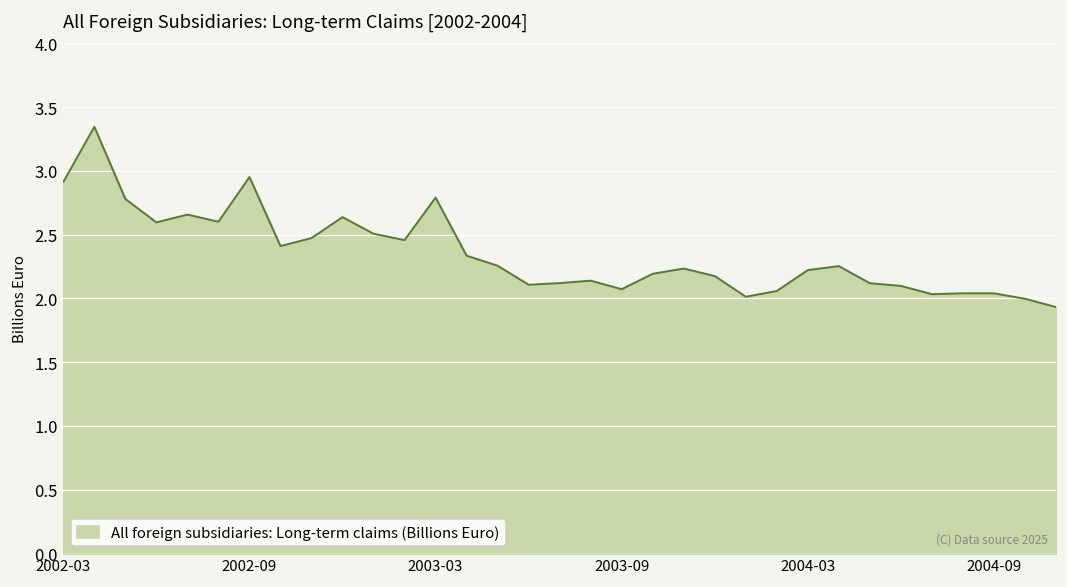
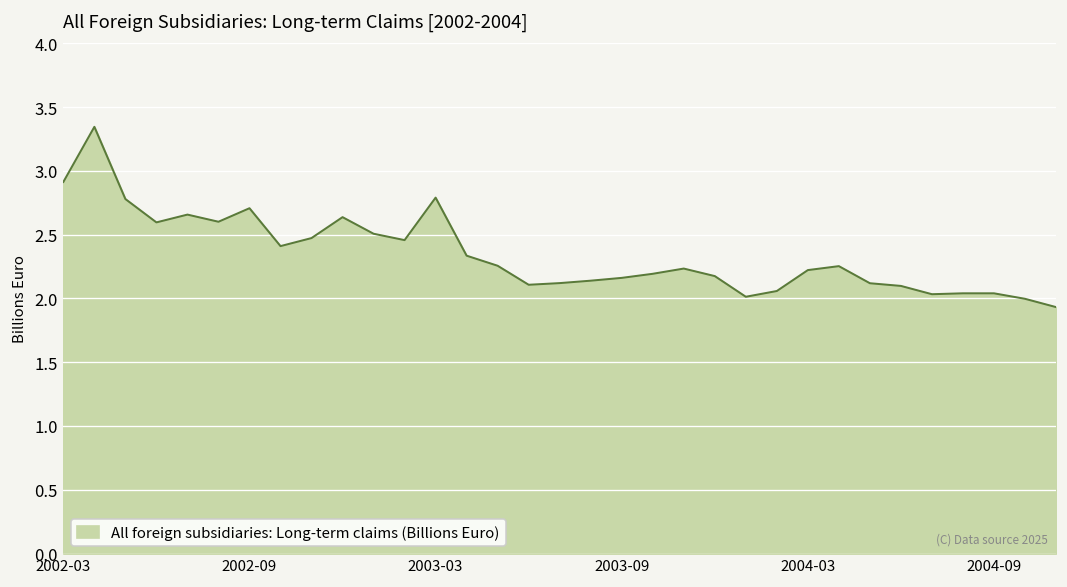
2002-09: 2.95 -> 2.71
2003-09: 2.07 -> 2.16
